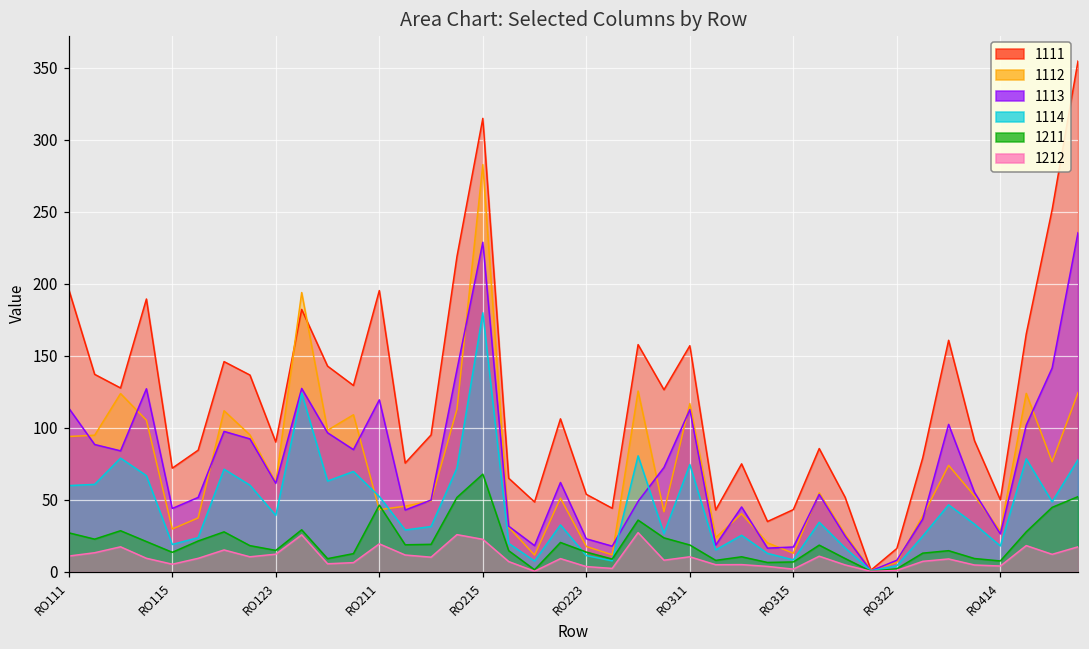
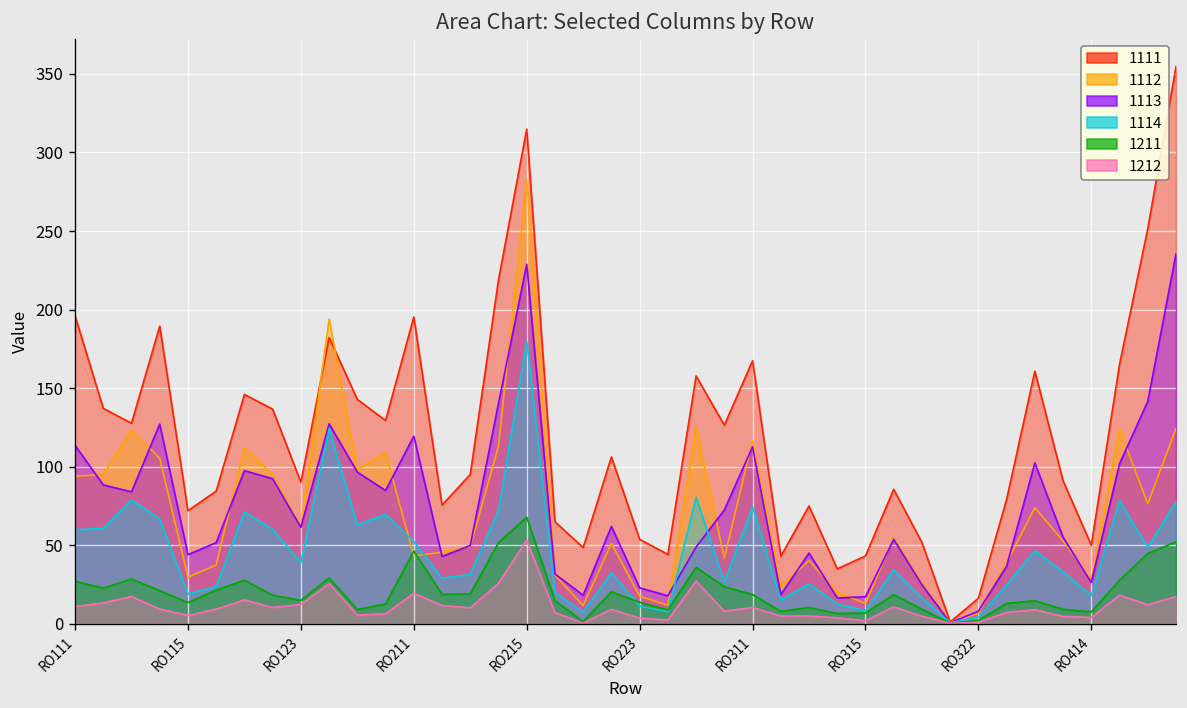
1212, RO215: 22 -> 53
1111, RO311: 157 -> 167
